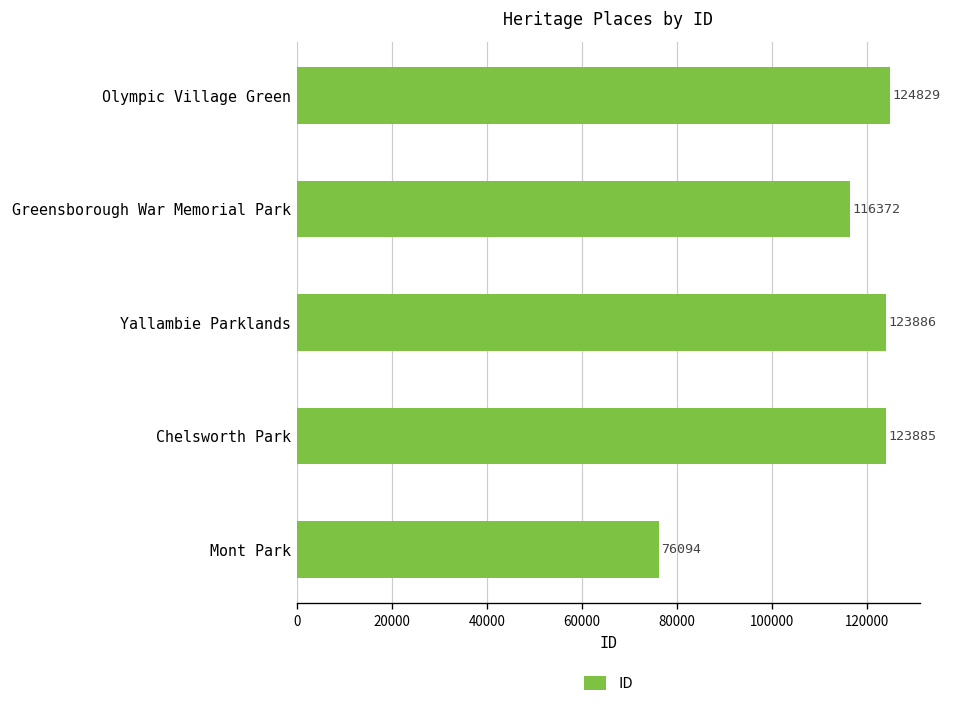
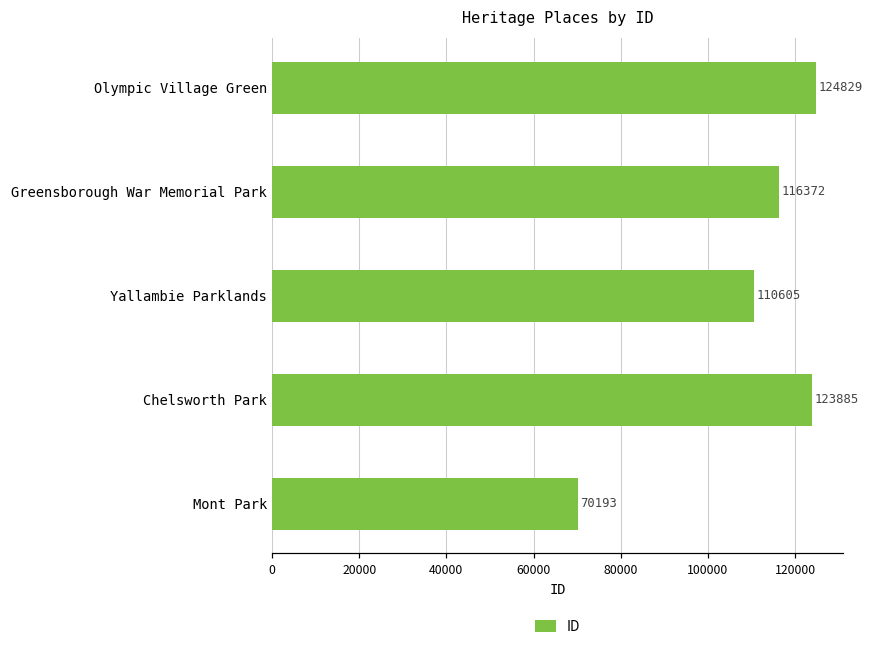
Yallambie Parklands: 123886 -> 110605
Mont Park: 76094 -> 70193
